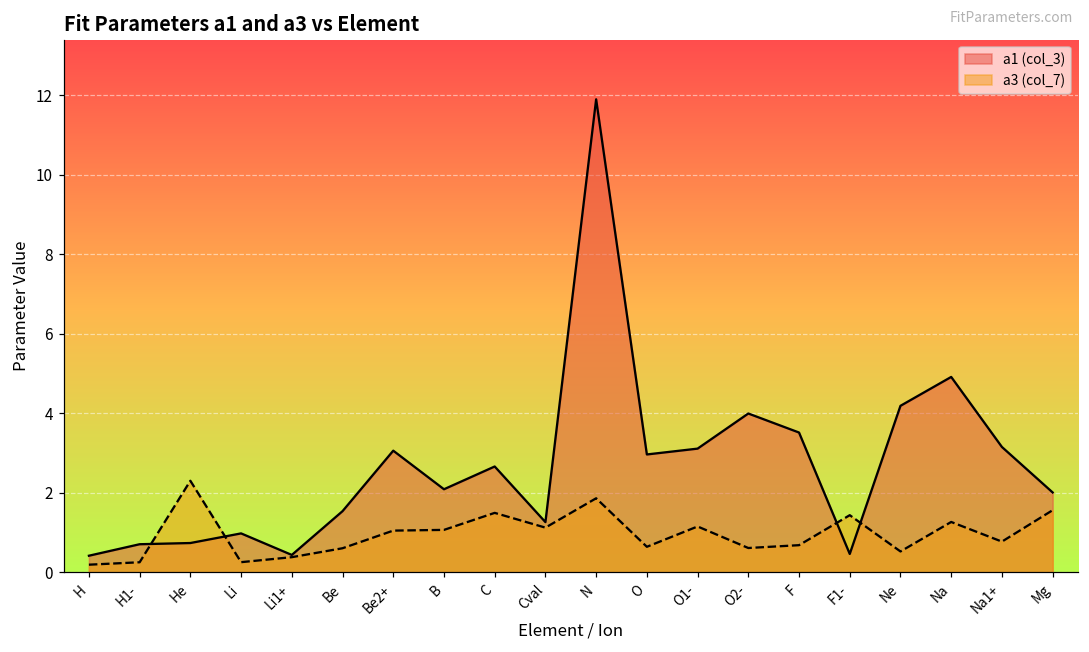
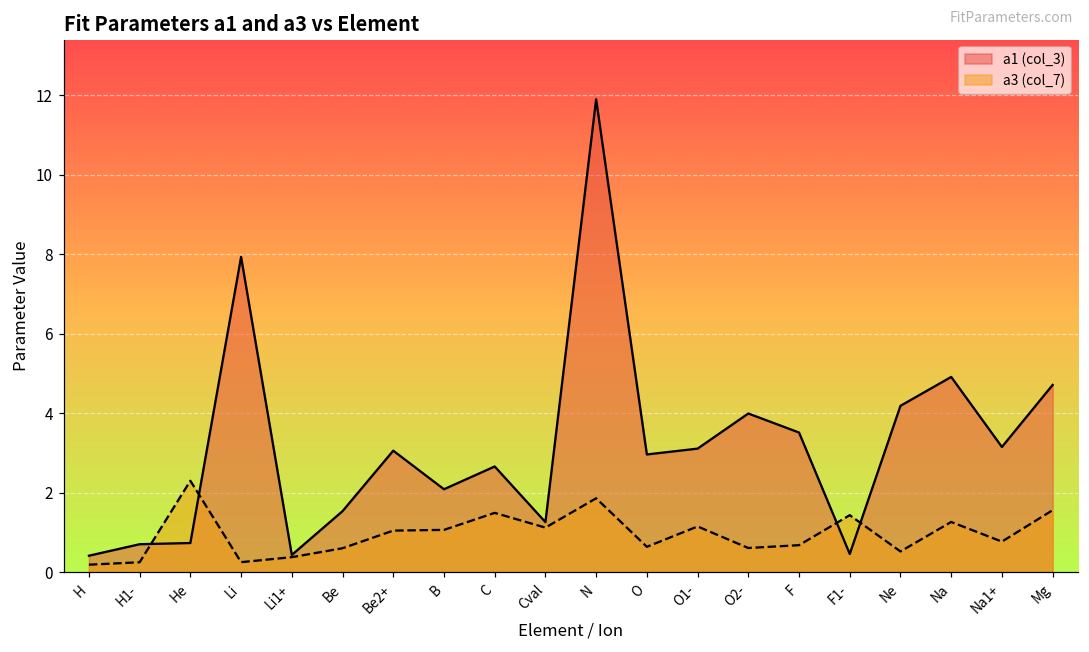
a1 (col_3), Li: 1.0 -> 7.9
a1 (col_3), Mg: 2.0 -> 4.7
